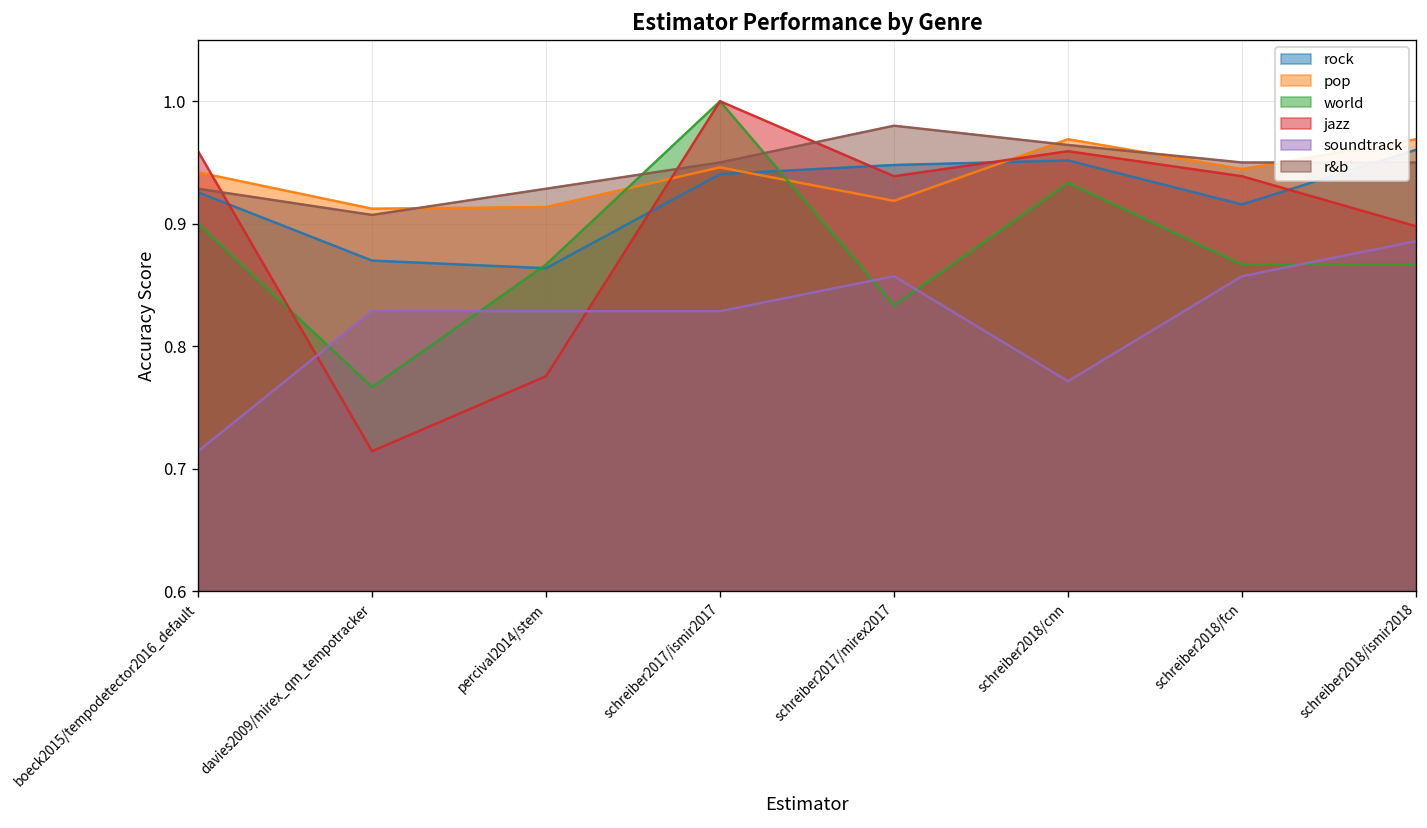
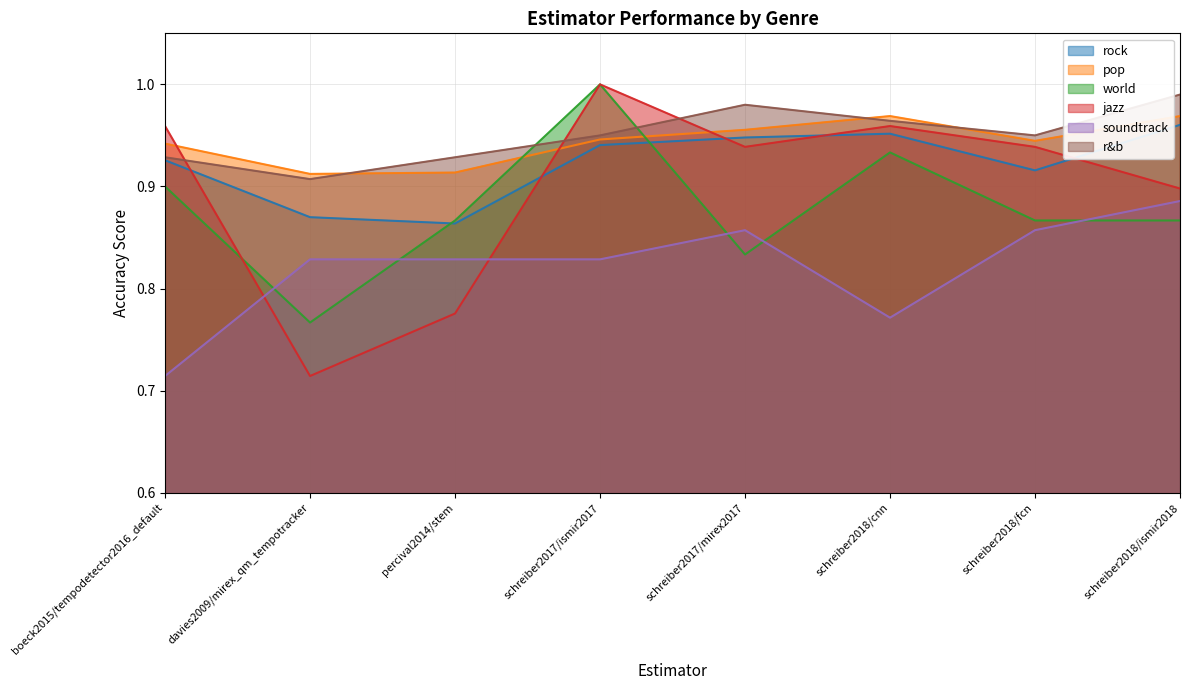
pop, schreiber2017/mirex2017: 0.919 -> 0.955
r&b, schreiber2018/ismir2018: 0.95 -> 0.99
